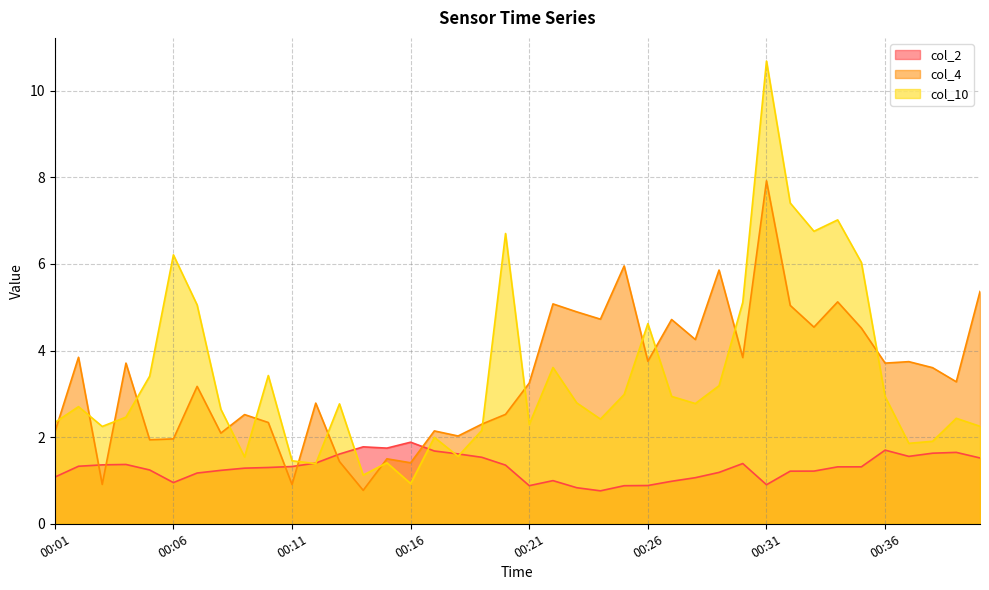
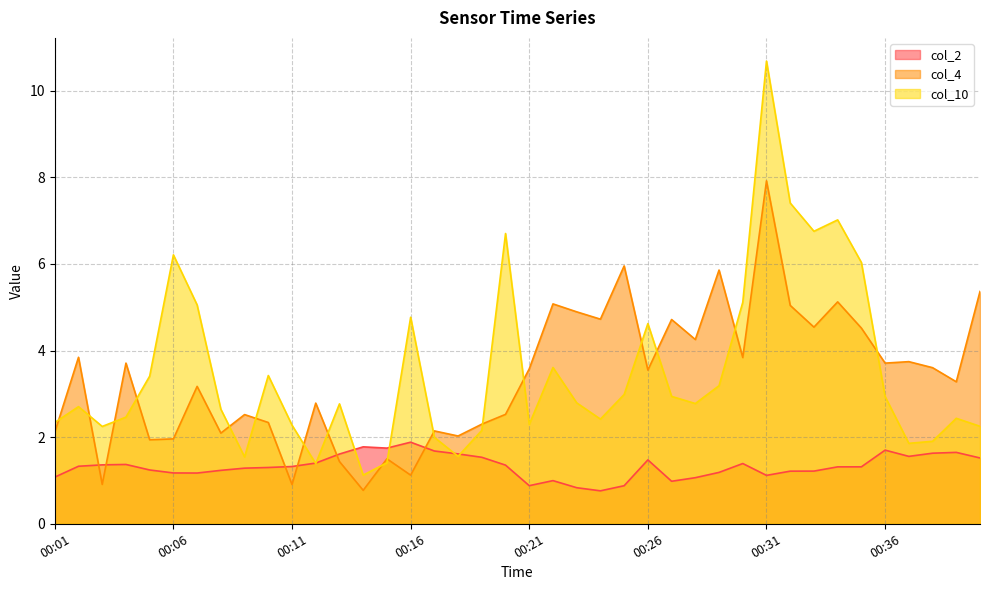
col_2, 00:06: 1.0 -> 1.2
col_10, 00:11: 1.5 -> 2.3
col_4, 00:16: 1.4 -> 1.1
col_10, 00:16: 0.9 -> 4.8
col_4, 00:21: 3.2 -> 3.6
col_2, 00:26: 0.9 -> 1.5
col_4, 00:26: 3.8 -> 3.5
col_2, 00:31: 0.9 -> 1.1
